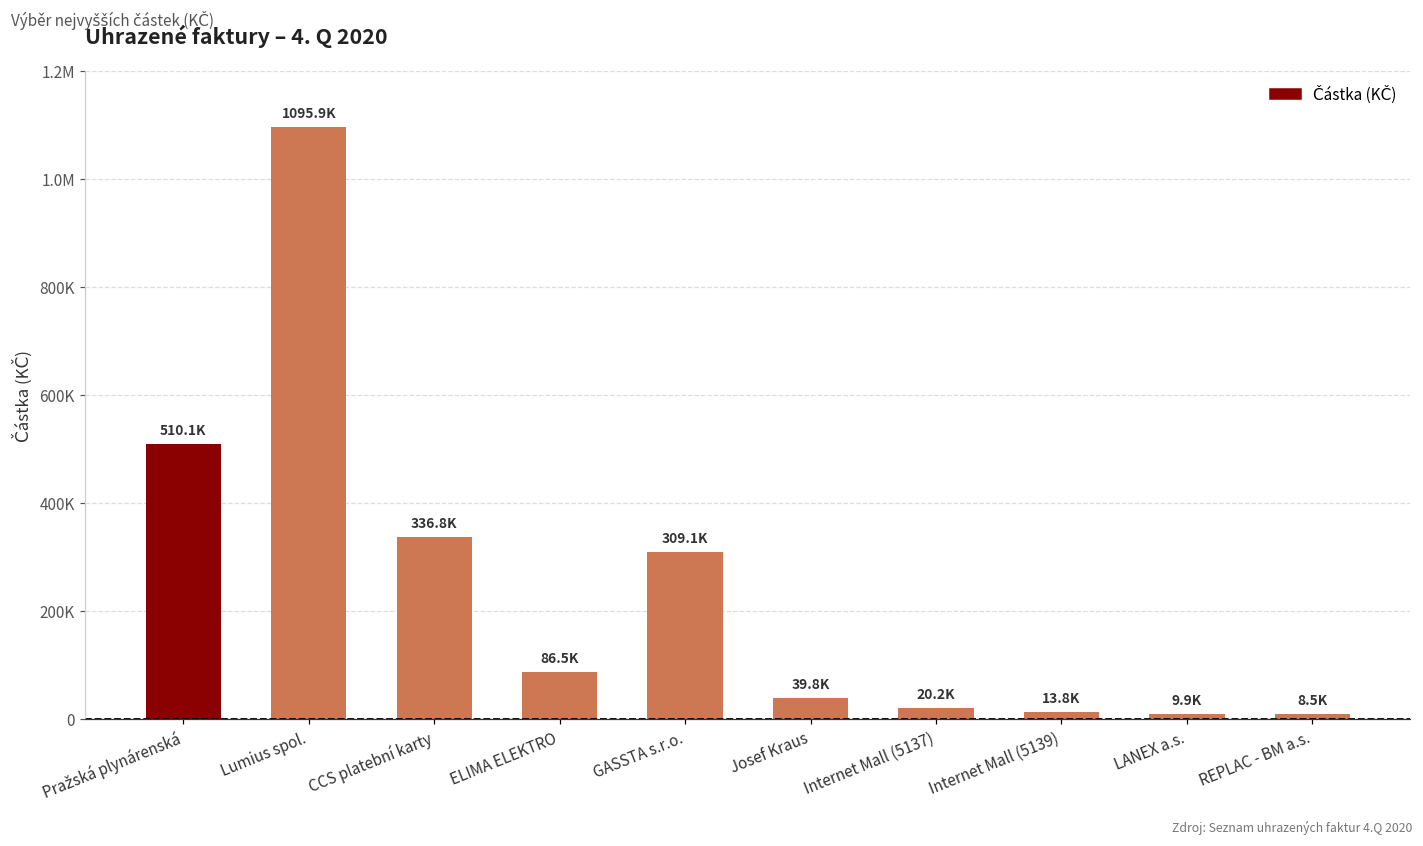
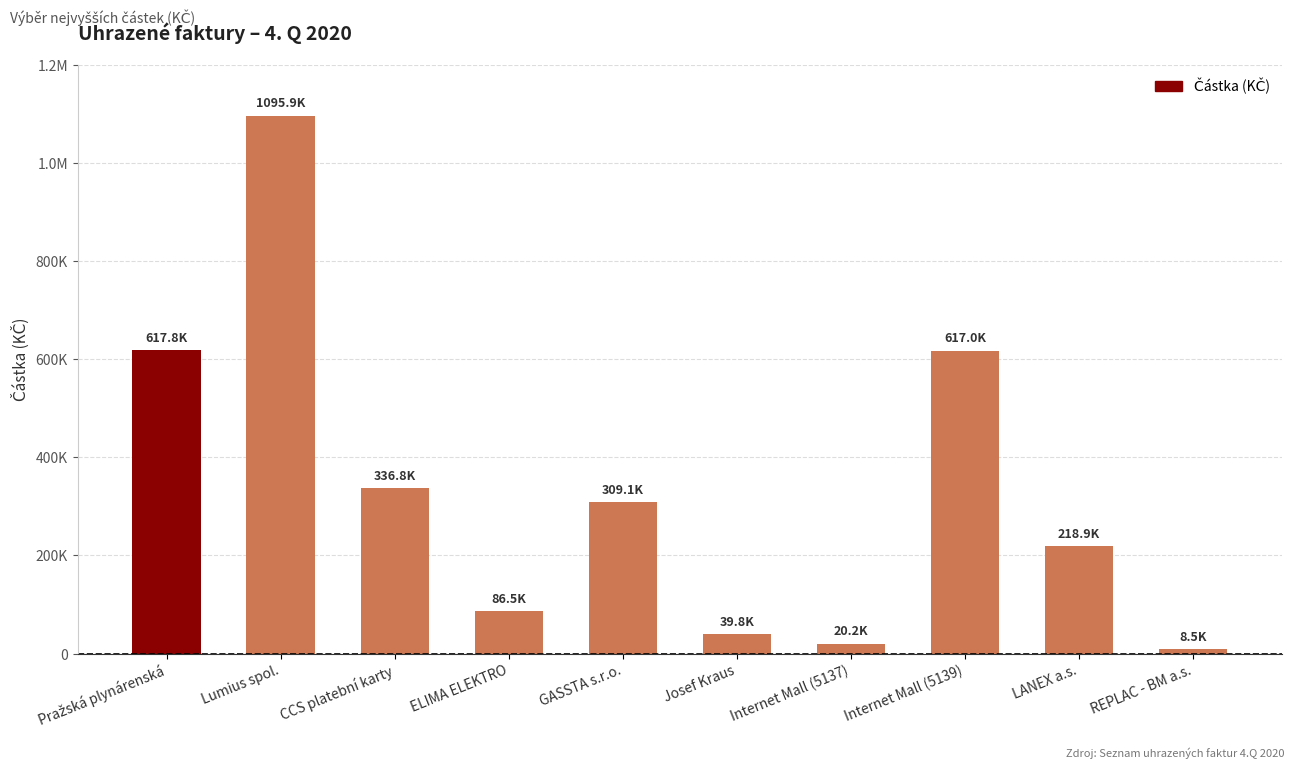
Pražská plynárenská: 510.1K -> 617.8K
Internet Mall (5139): 13.8K -> 617.0K
LANEX a.s.: 9.9K -> 218.9K
